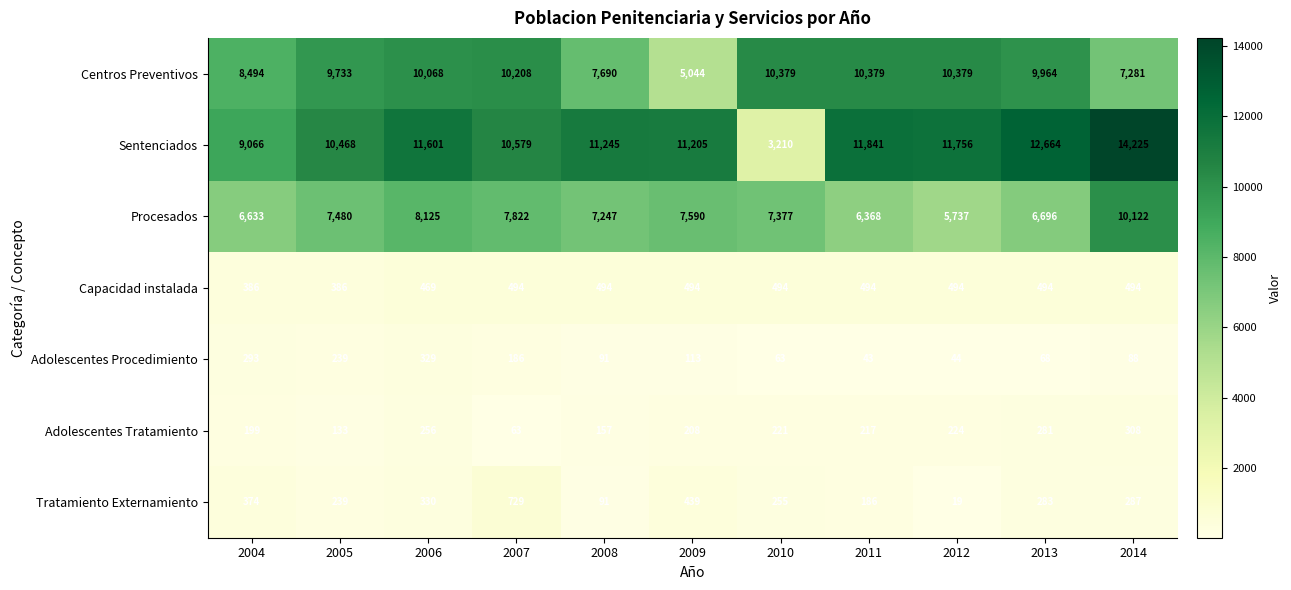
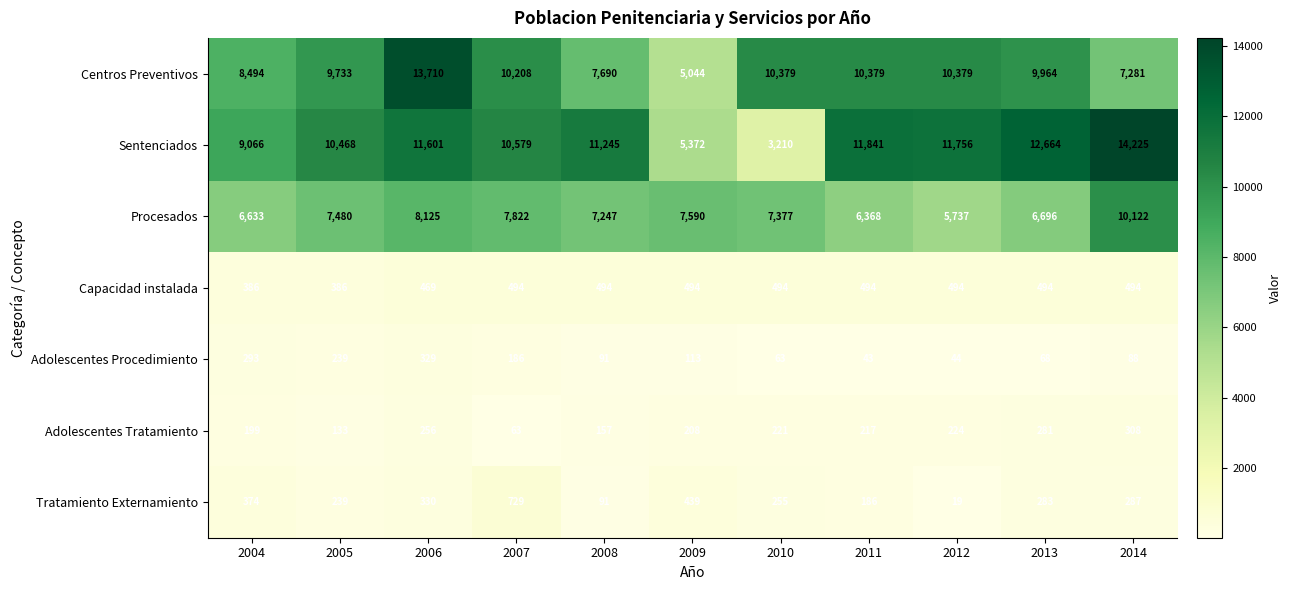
Centros Preventivos, 2006: 10,068 -> 13,710
Sentenciados, 2009: 11,205 -> 5,372
